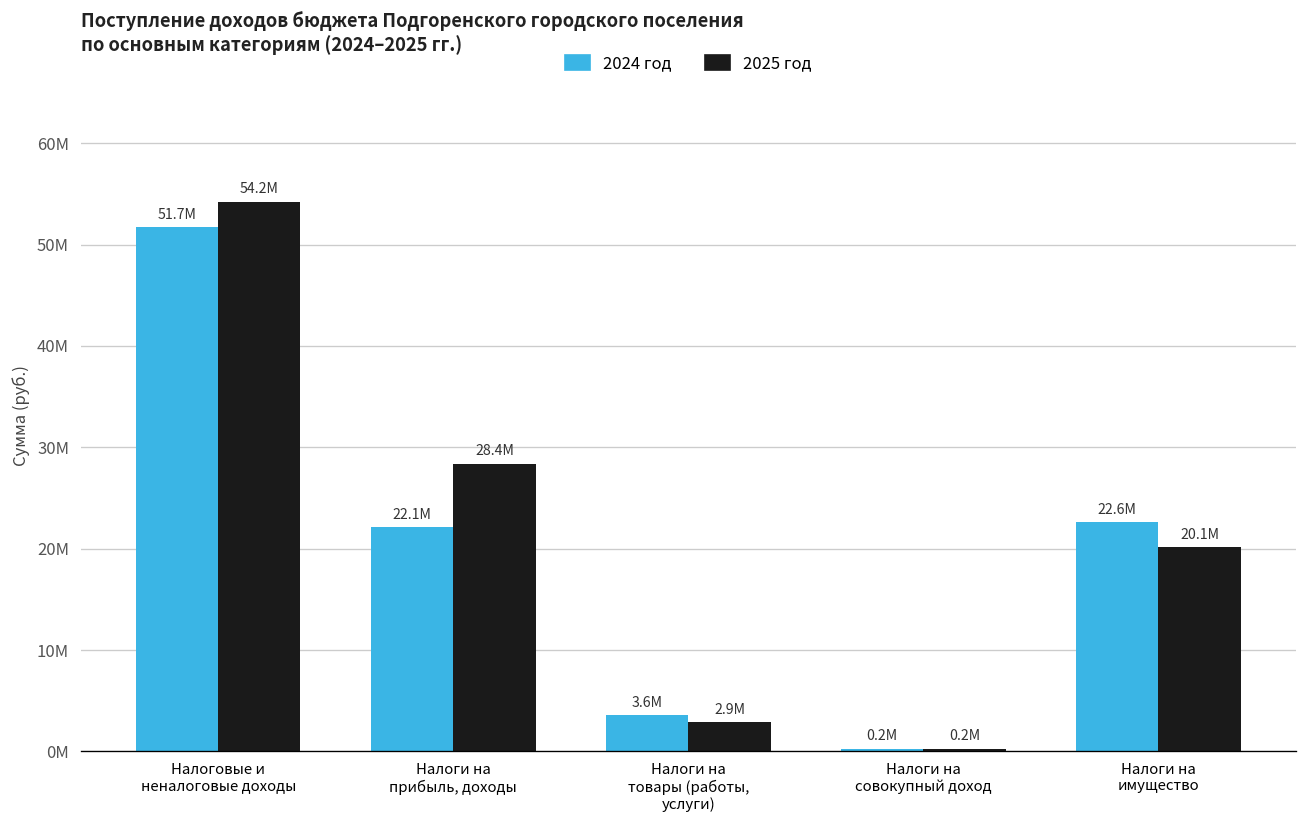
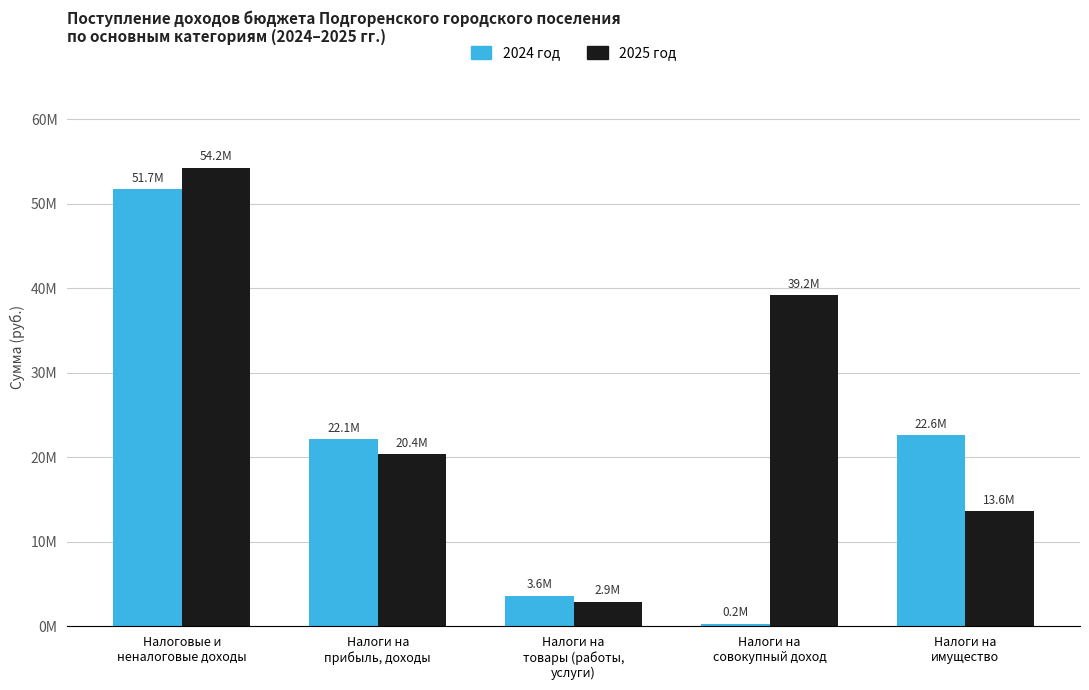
2025 год, Налоги на прибыль, доходы: 28.4M -> 20.4M
2025 год, Налоги на совокупный доход: 0.2M -> 39.2M
2025 год, Налоги на имущество: 20.1M -> 13.6M
